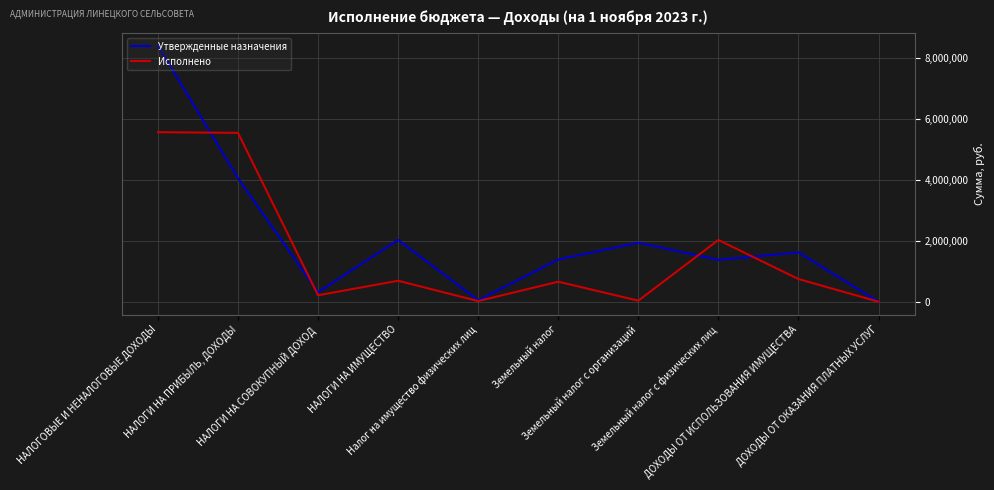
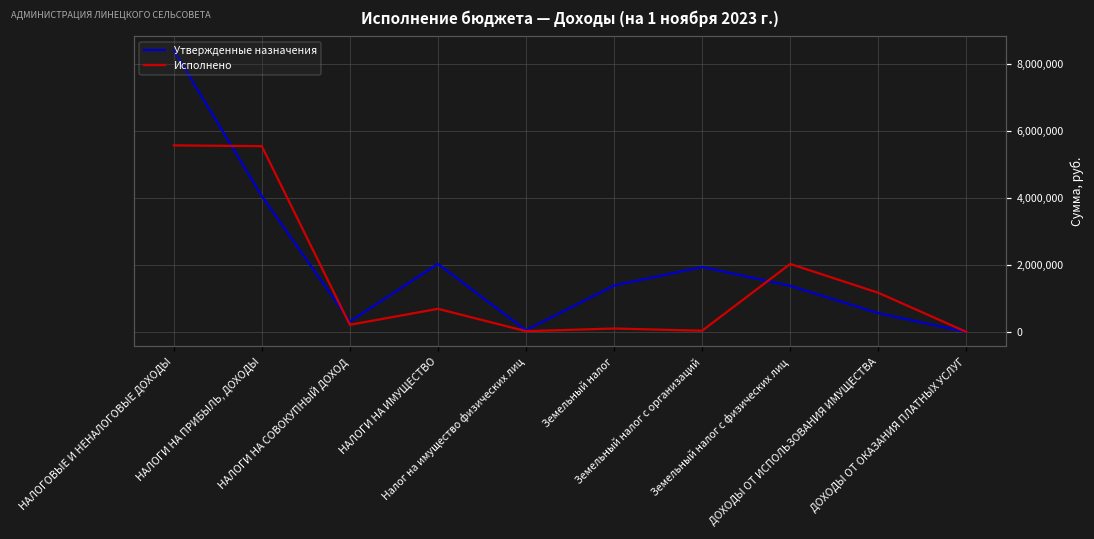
Исполнено, Земельный налог: 700,000 -> 100,000
Утвержденные назначения, ДОХОДЫ ОТ ИСПОЛЬЗОВАНИЯ ИМУЩЕСТВА: 1,600,000 -> 600,000
Исполнено, ДОХОДЫ ОТ ИСПОЛЬЗОВАНИЯ ИМУЩЕСТВА: 800,000 -> 1,200,000
